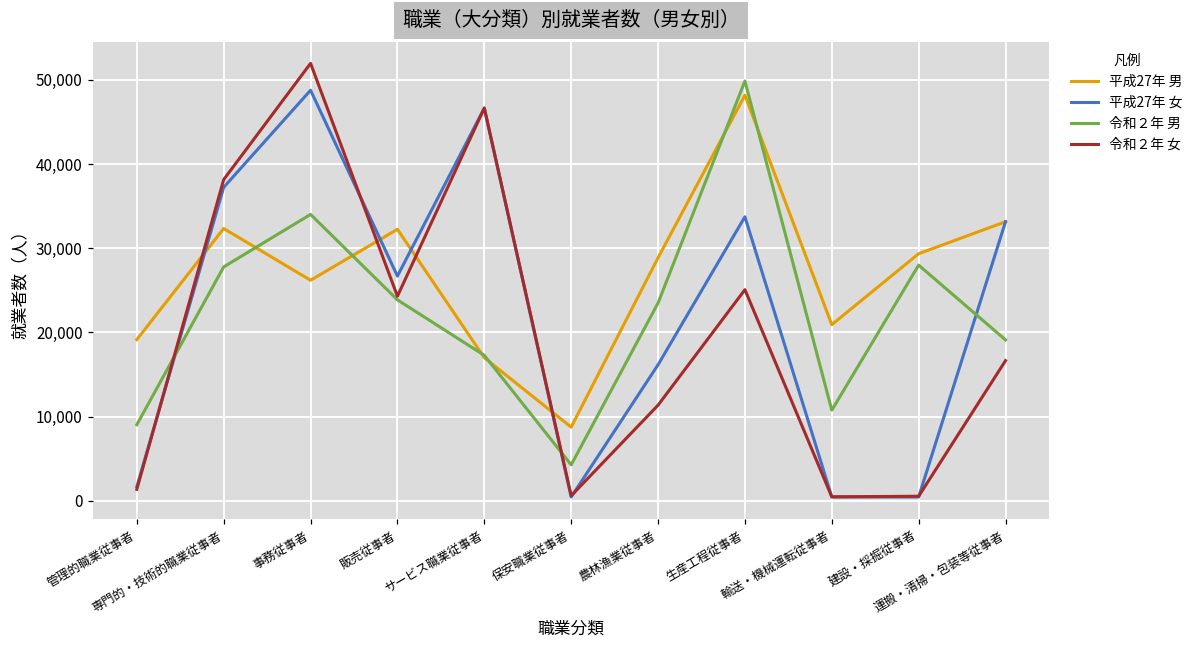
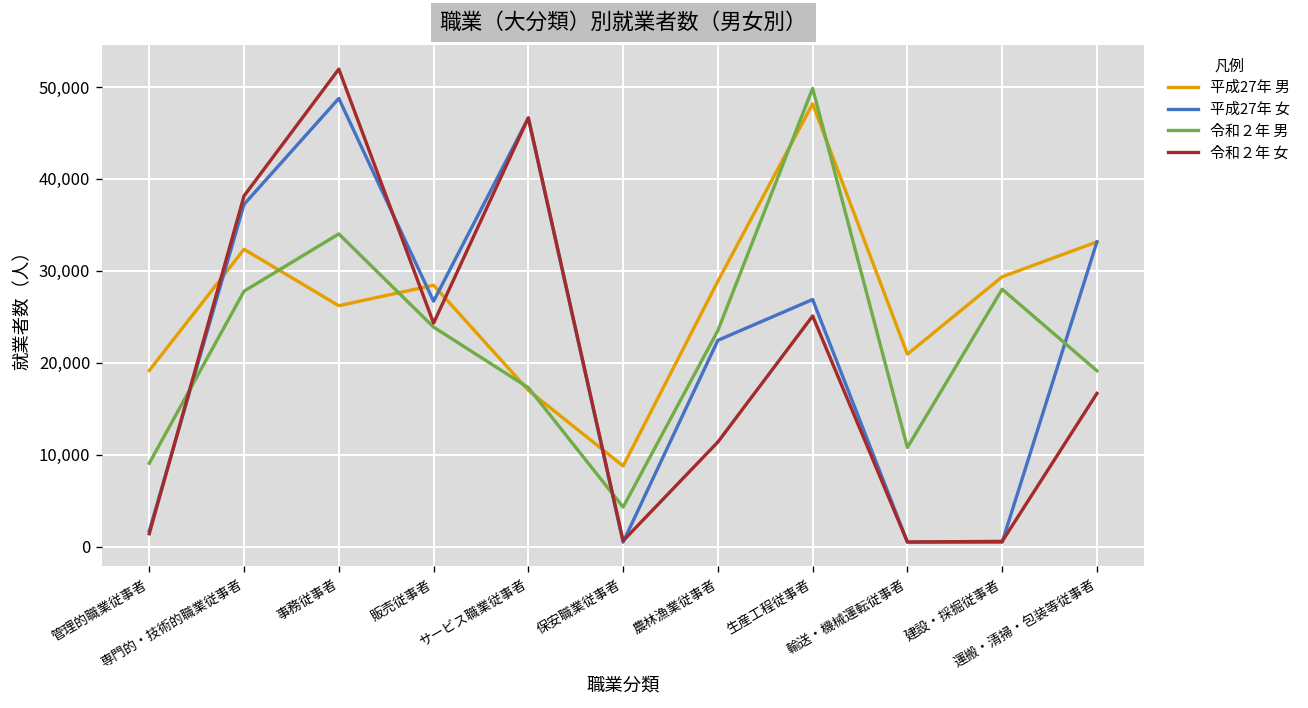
平成27年 男, 販売従事者: 32,000 -> 28,000
平成27年 女, 農林漁業従事者: 16,000 -> 22,000
平成27年 女, 生産工程従事者: 34,000 -> 27,000
